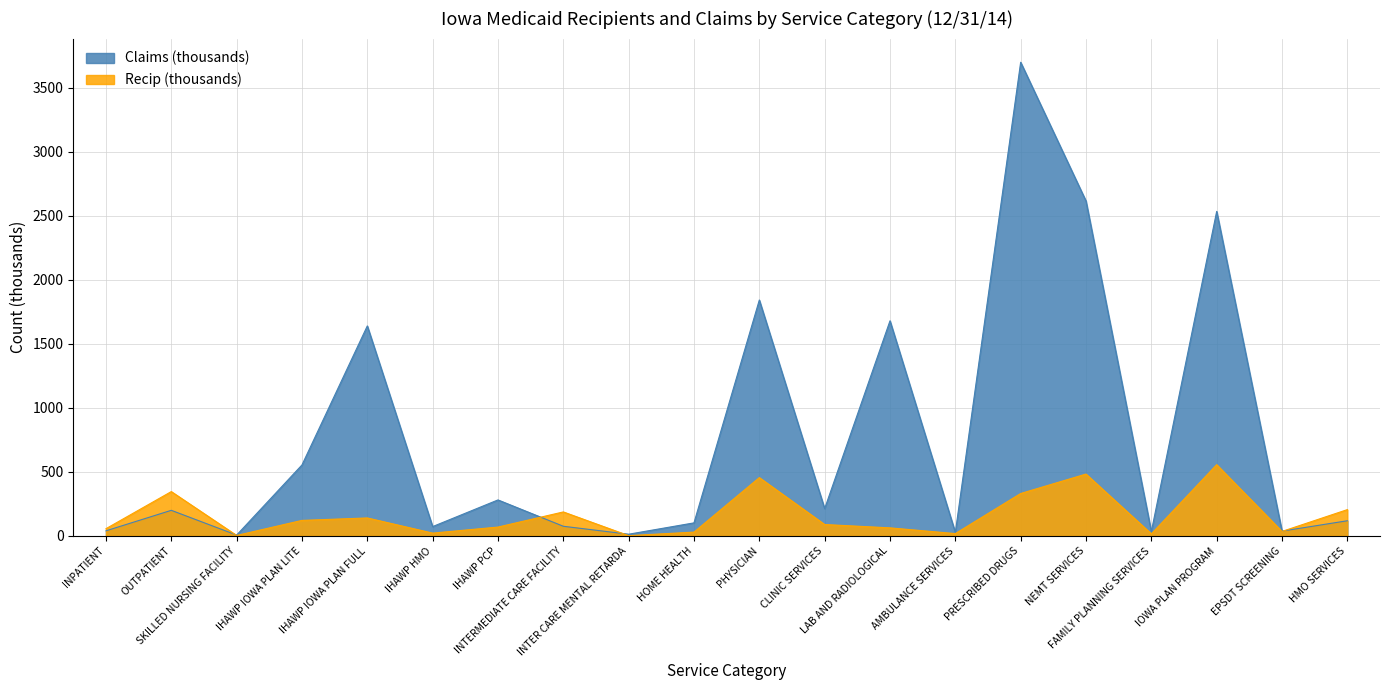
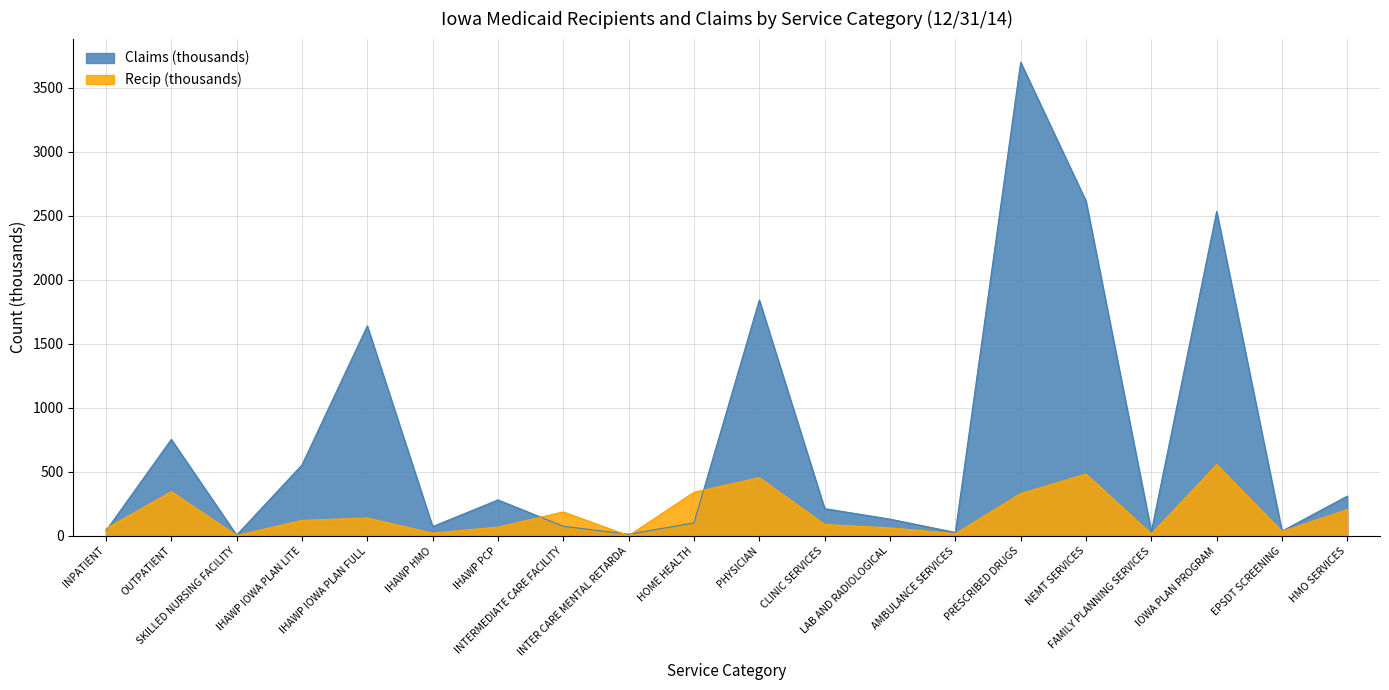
Claims (thousands), OUTPATIENT: 200 -> 750
Recip (thousands), HOME HEALTH: 30 -> 340
Claims (thousands), LAB AND RADIOLOGICAL: 1680 -> 130
Claims (thousands), HMO SERVICES: 120 -> 310
